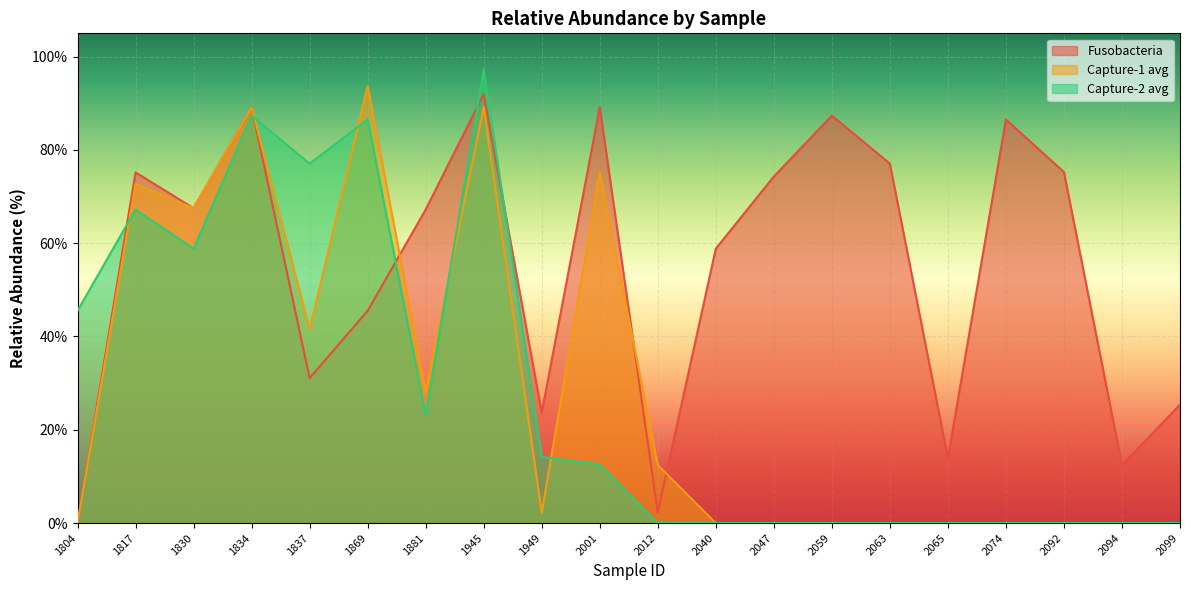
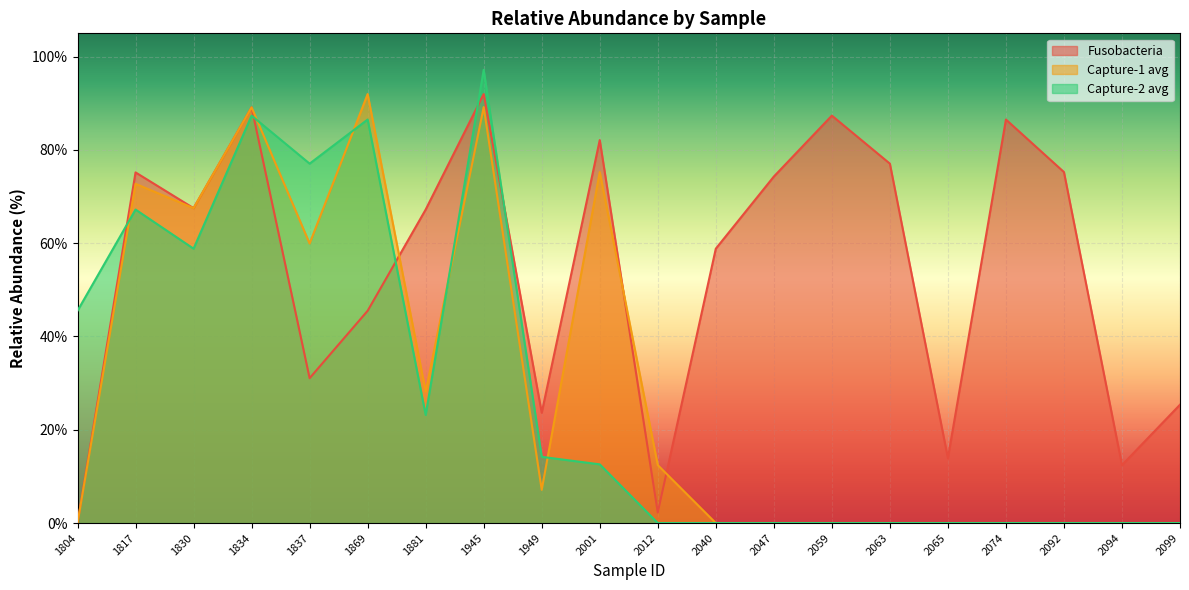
Capture-1 avg, 1837: 42% -> 60%
Capture-1 avg, 1869: 94% -> 92%
Capture-1 avg, 1949: 2% -> 7%
Fusobacteria, 2001: 89% -> 82%
